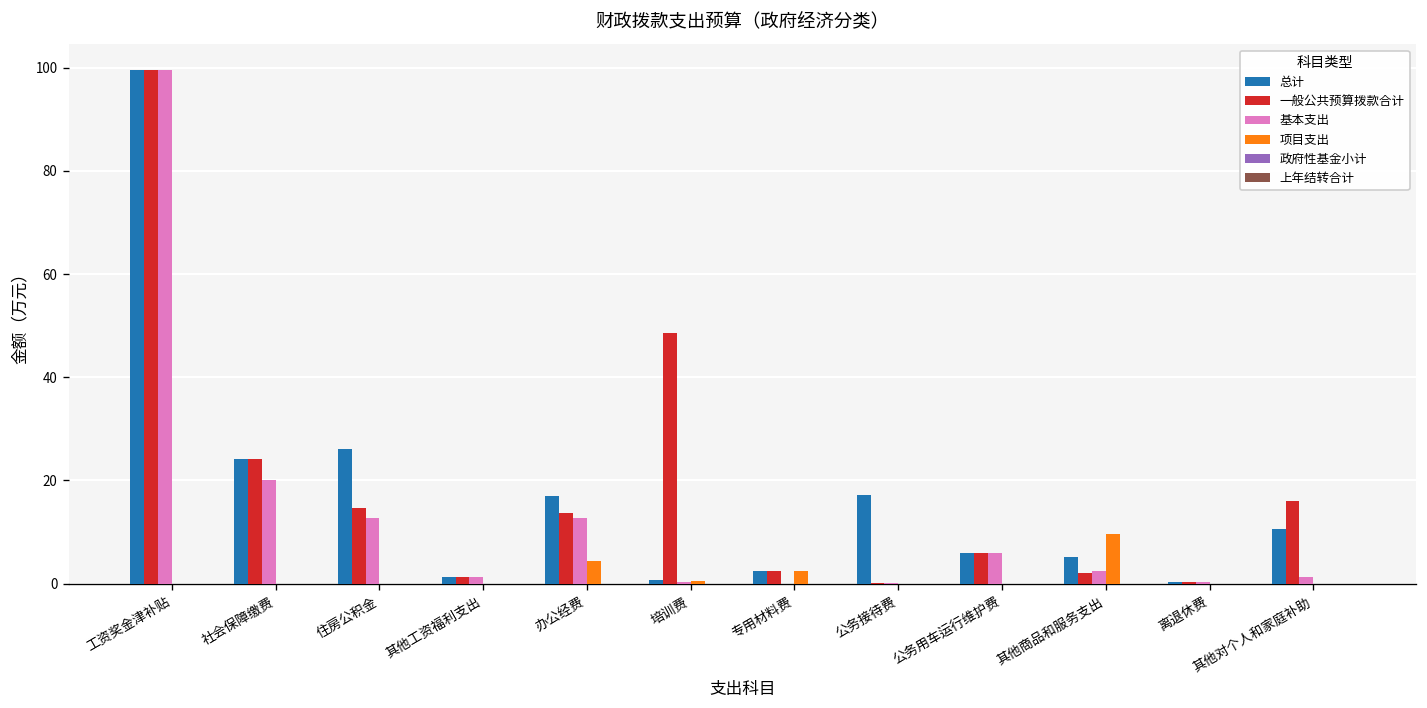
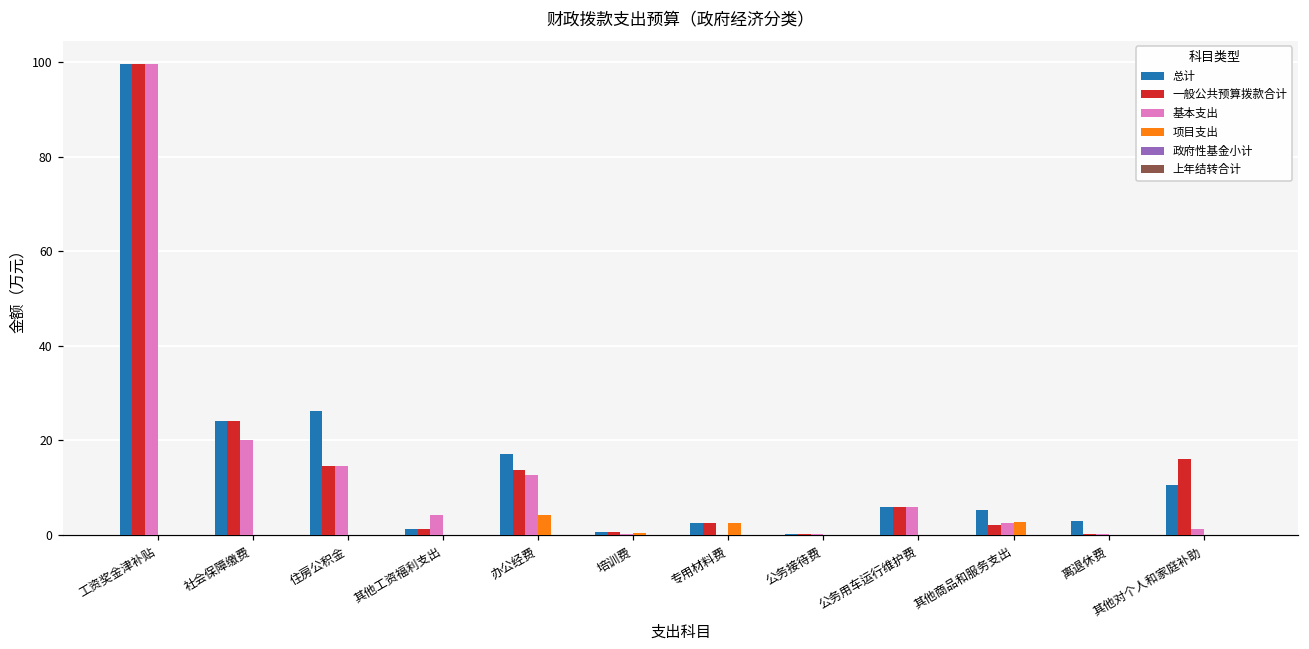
基本支出, 住房公积金: 13 -> 15
基本支出, 其他工资福利支出: 1 -> 4
一般公共预算拨款合计, 培训费: 49 -> 1
总计, 公务接待费: 17 -> 0
项目支出, 其他商品和服务支出: 10 -> 3
总计, 离退休费: 0 -> 3
